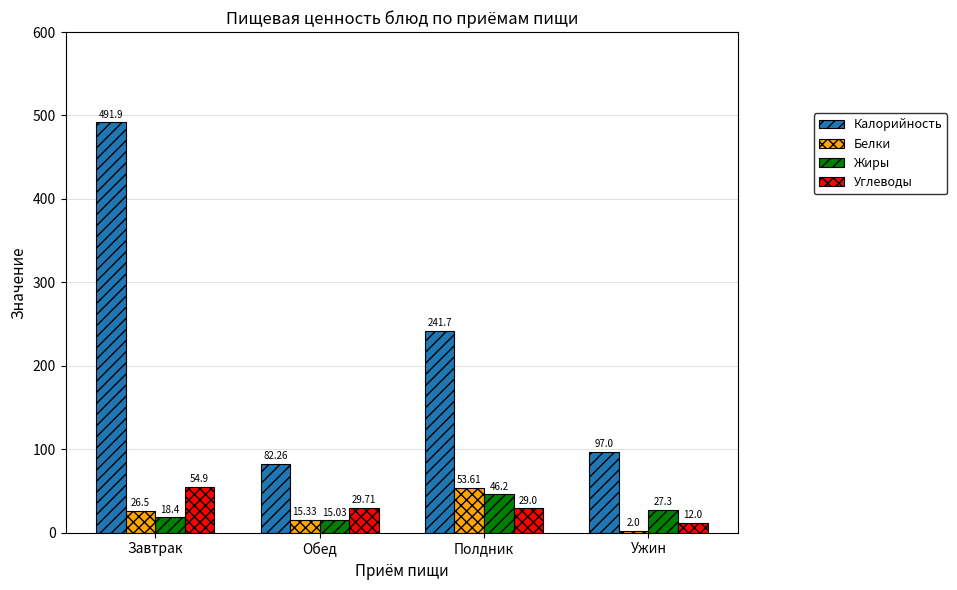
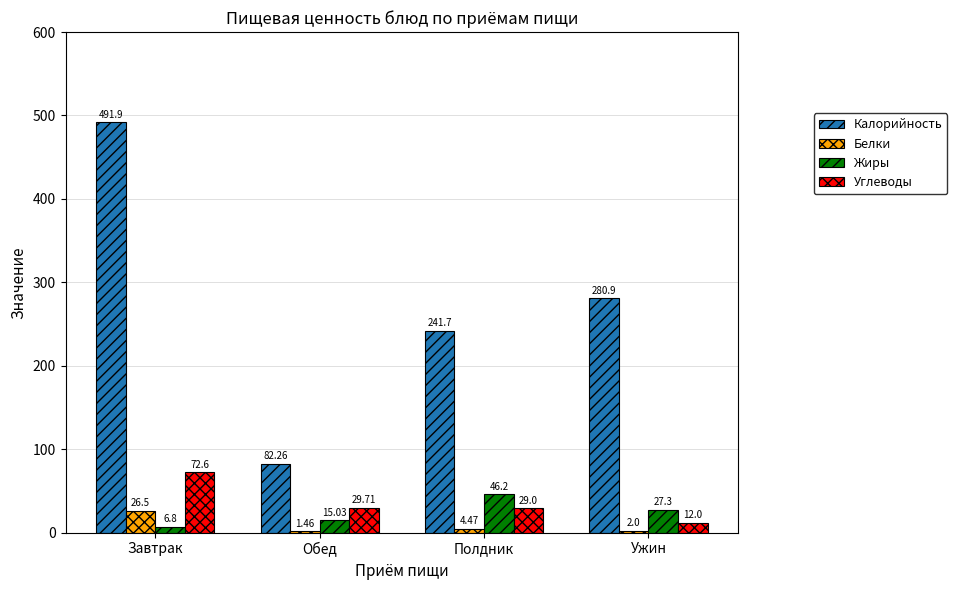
Жиры, Завтрак: 18.4 -> 6.8
Углеводы, Завтрак: 54.9 -> 72.6
Белки, Обед: 15.33 -> 1.46
Белки, Полдник: 53.61 -> 4.47
Калорийность, Ужин: 97.0 -> 280.9
